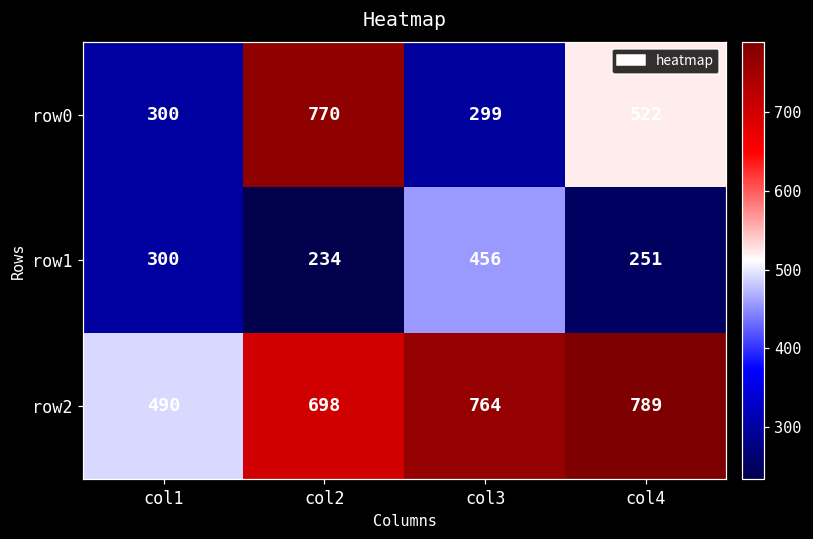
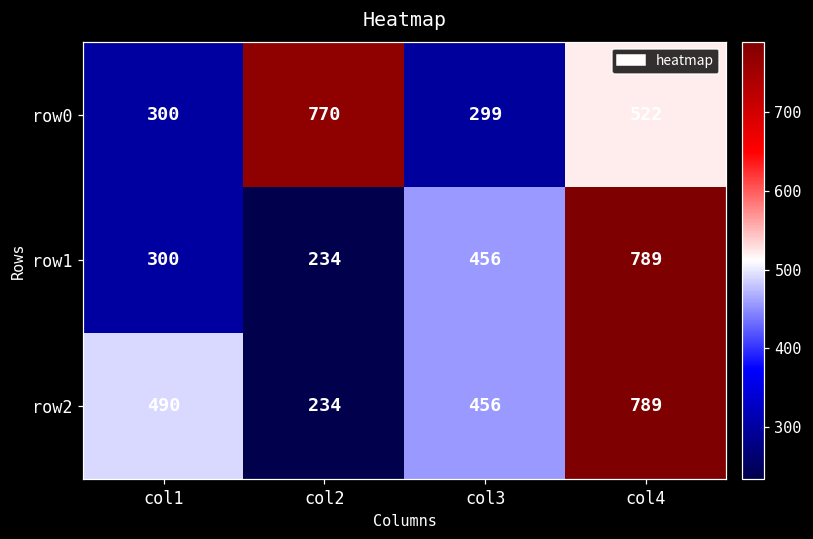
row1, col4: 251 -> 789
row2, col2: 698 -> 234
row2, col3: 764 -> 456
